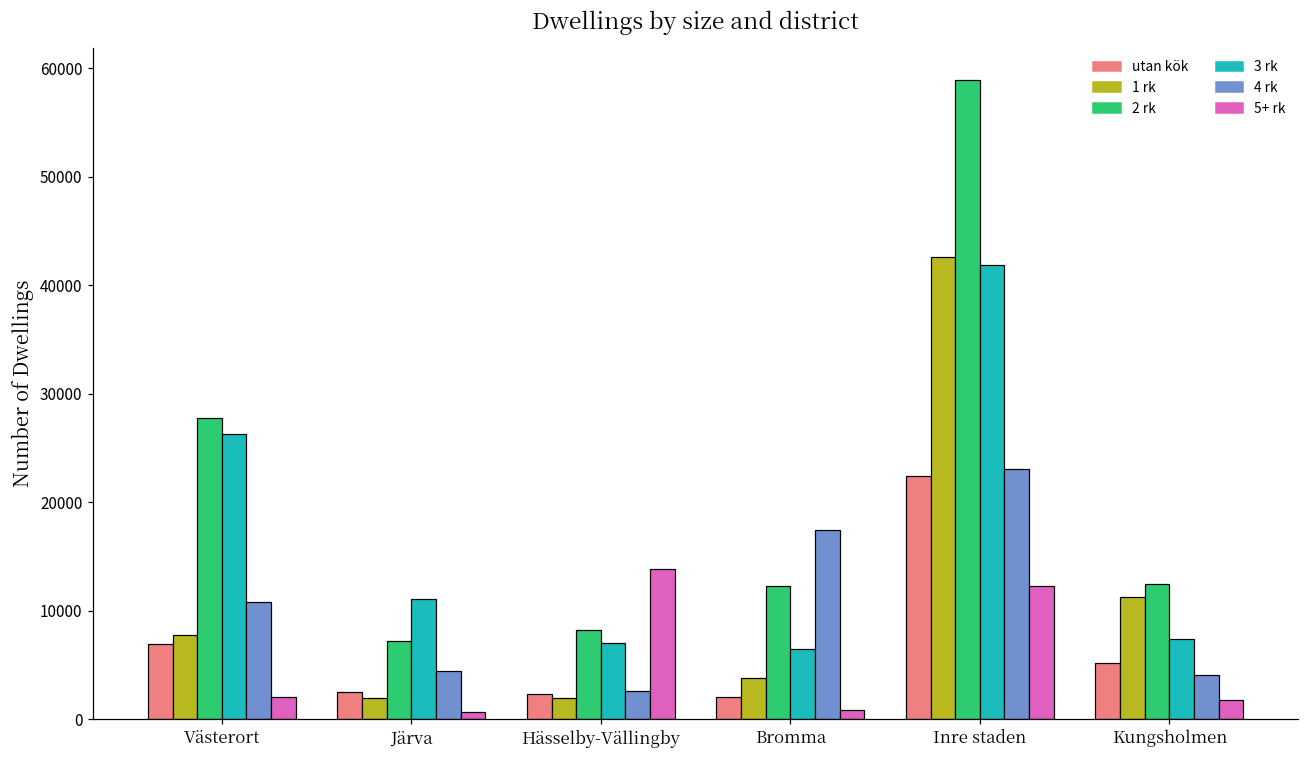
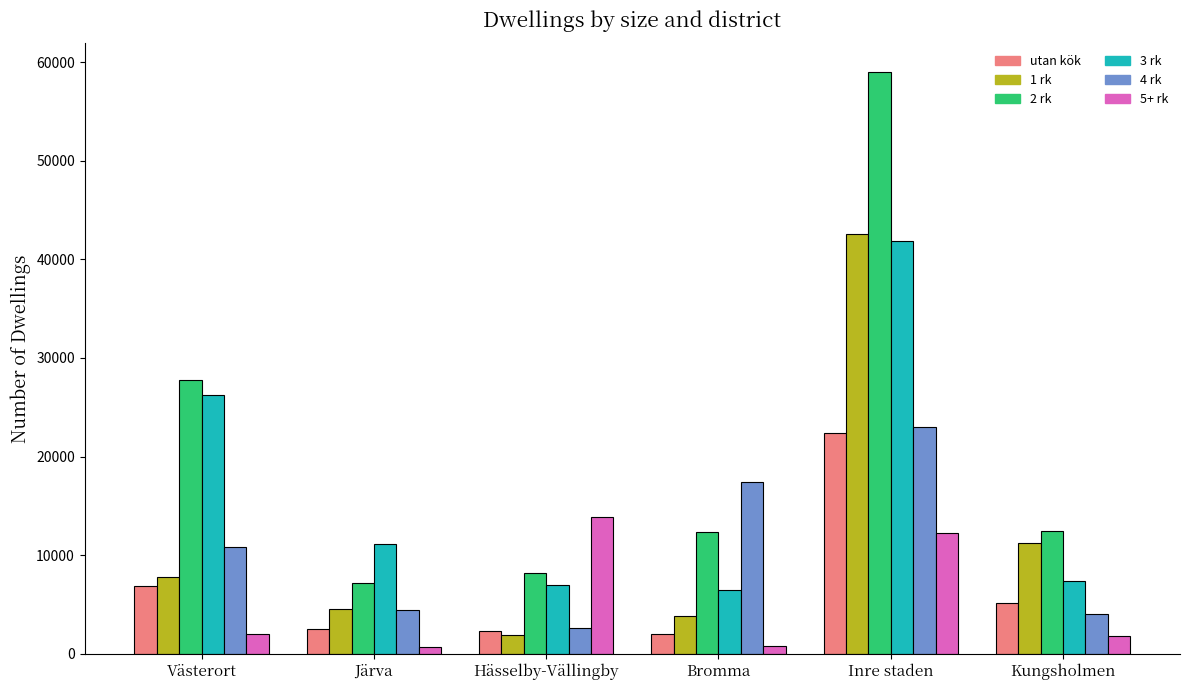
1 rk, Järva: 2000 -> 5000
